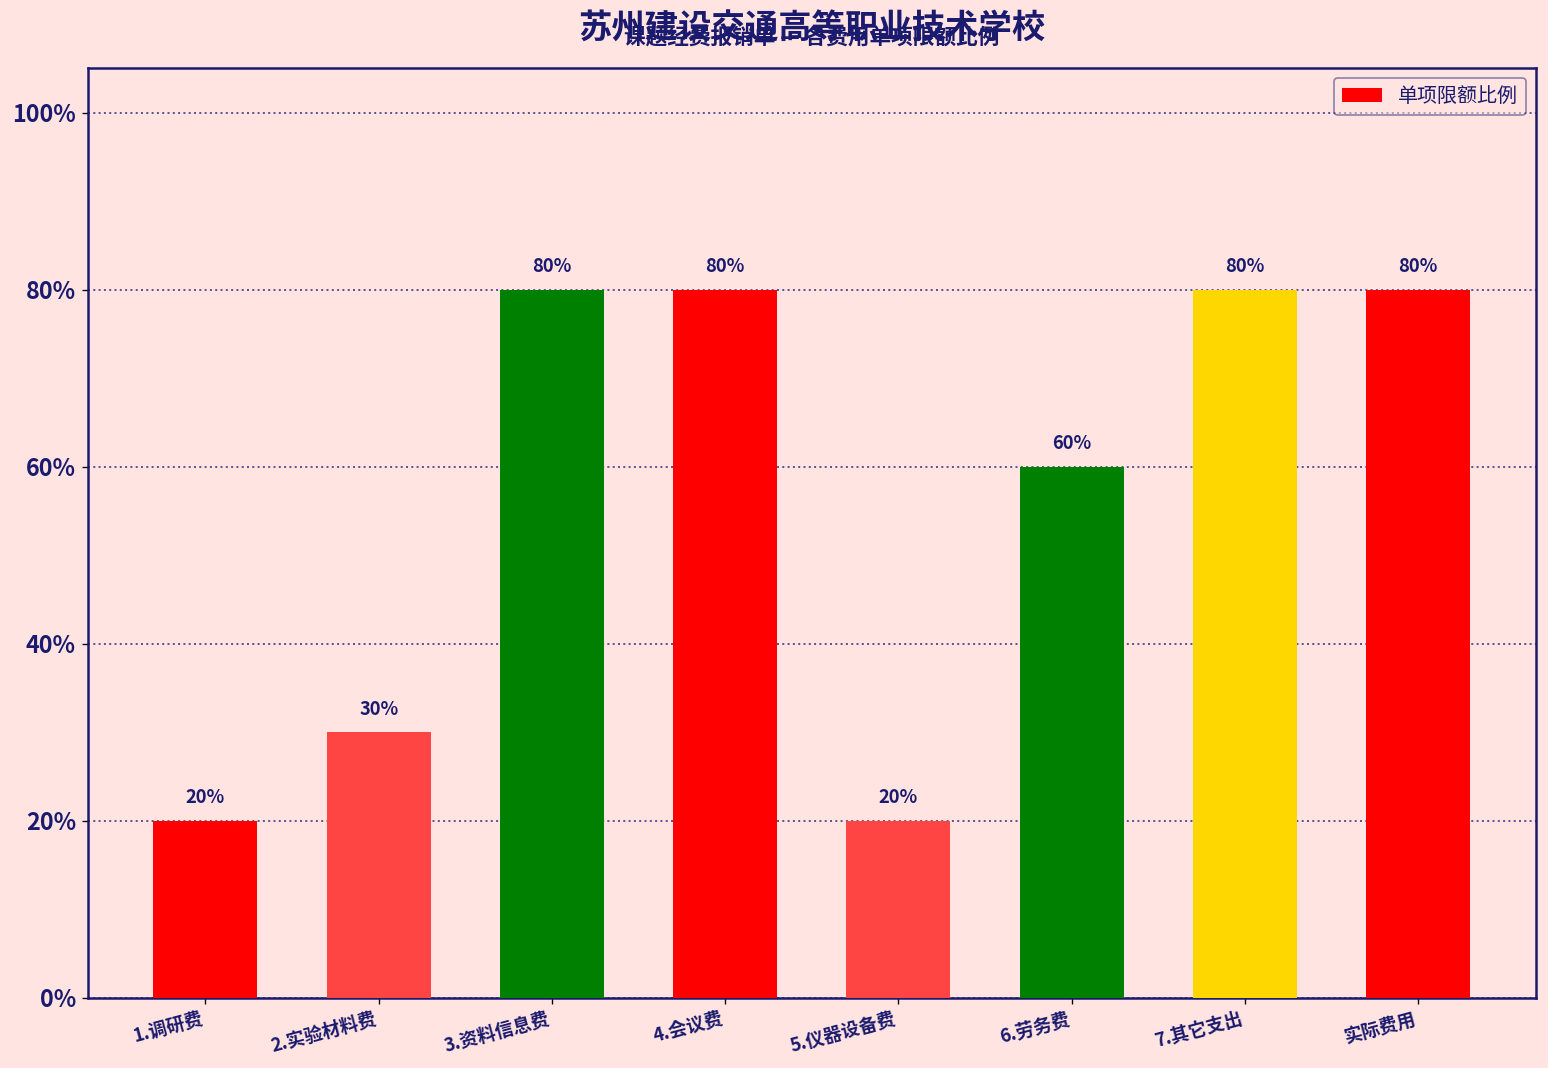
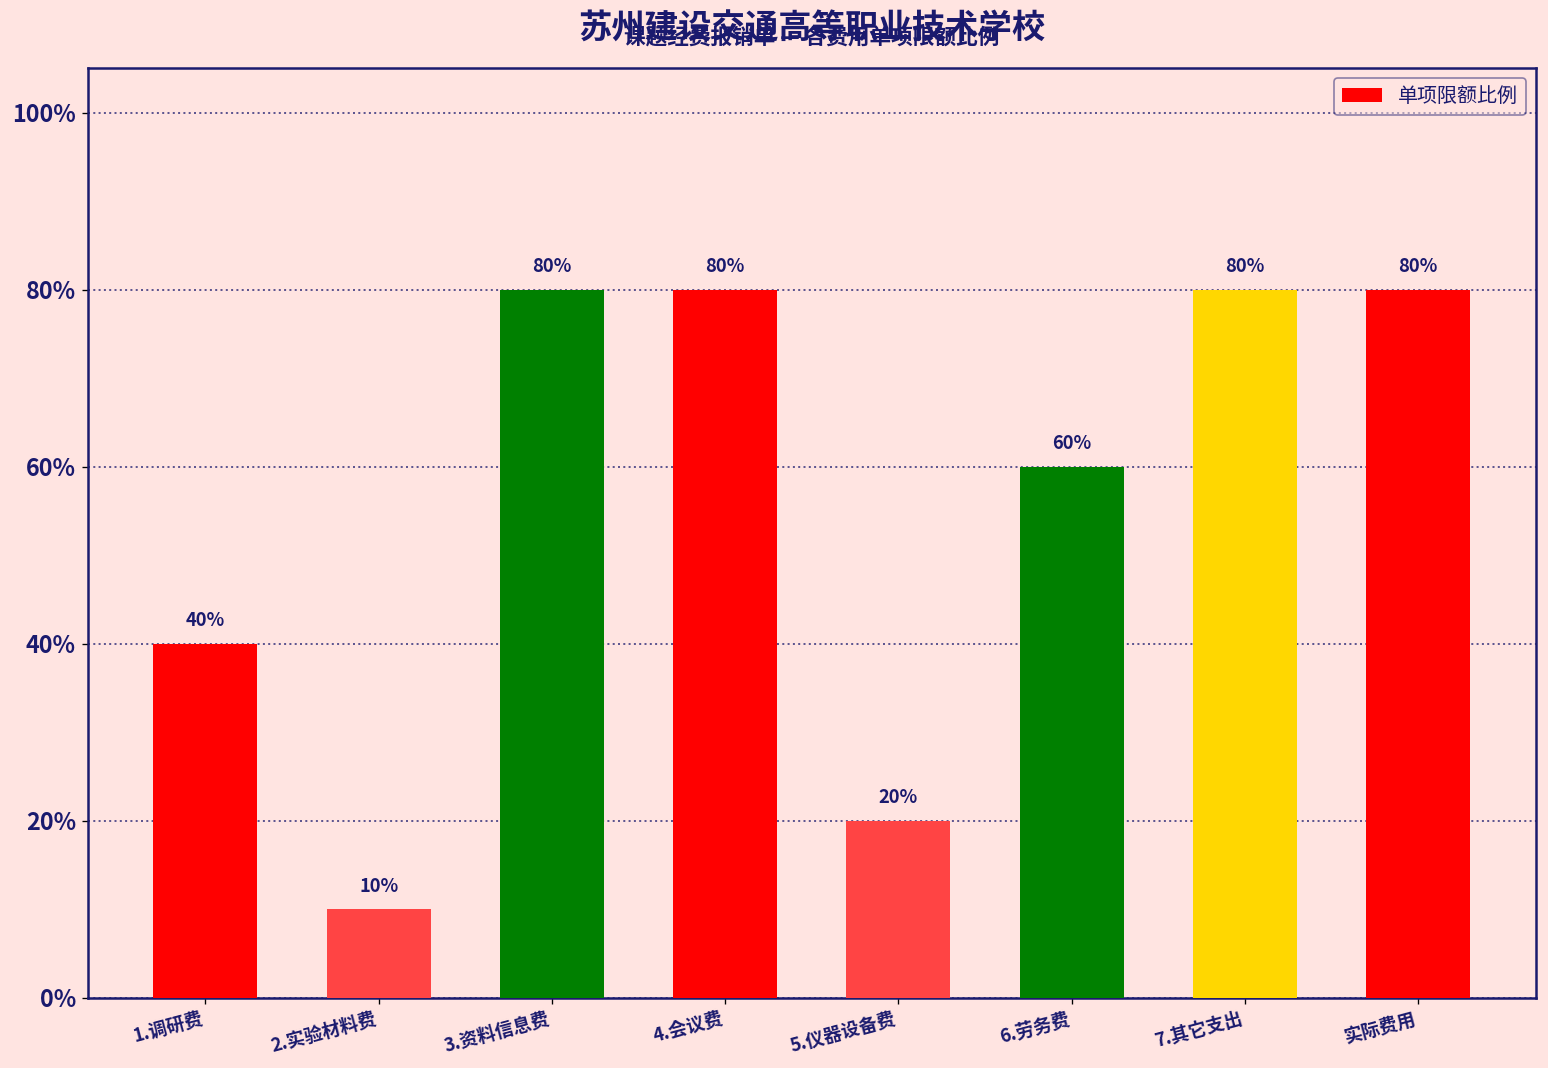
1.调研费: 20% -> 40%
2.实验材料费: 30% -> 10%
